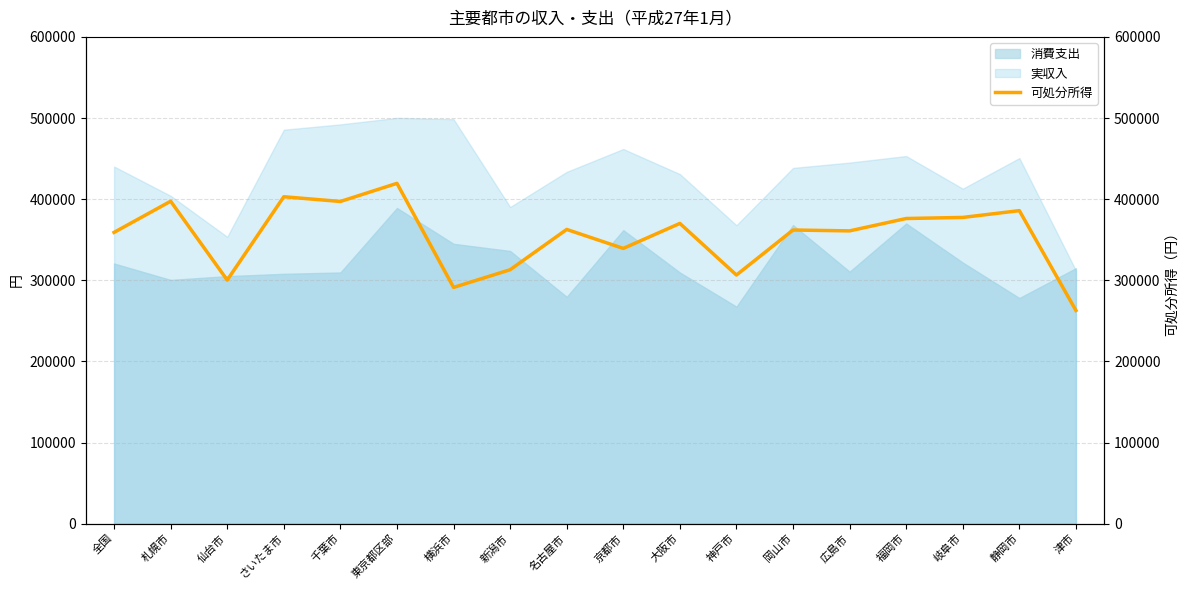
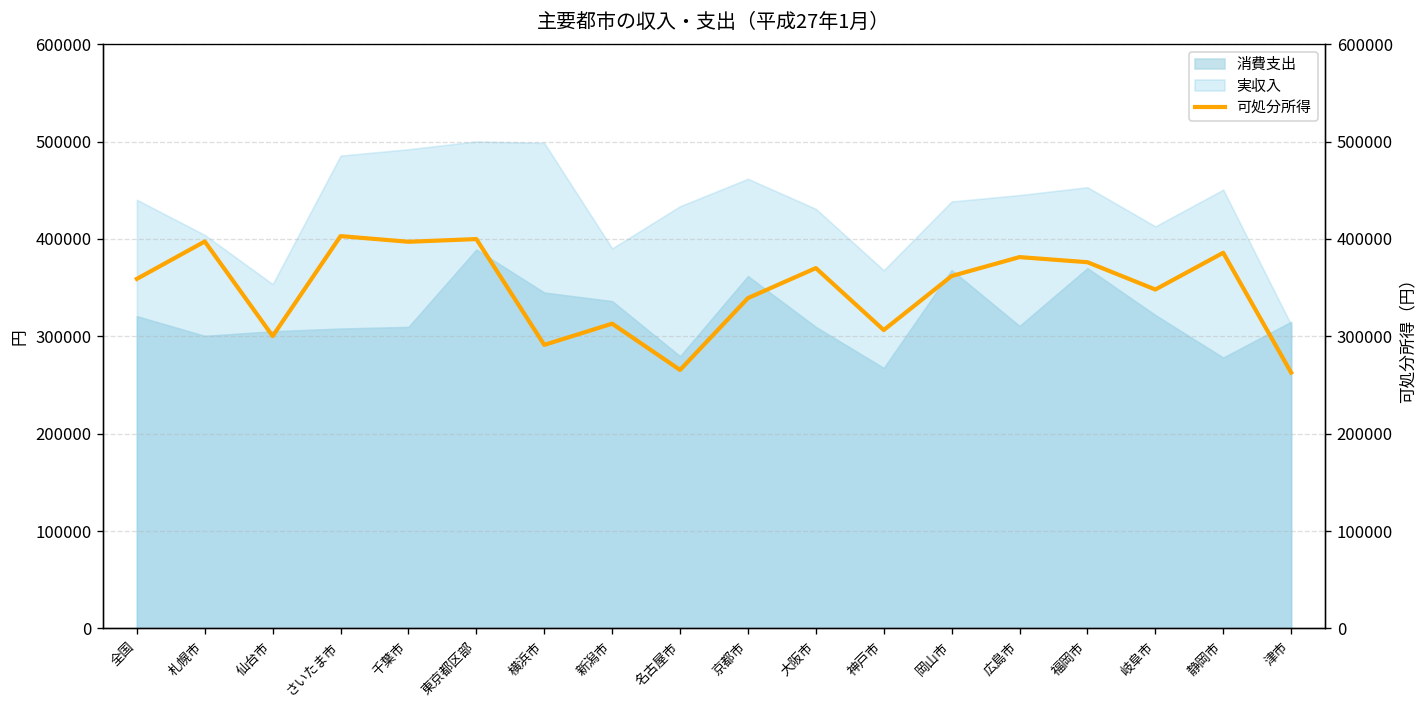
可処分所得, 東京都区部: 420000 -> 400000
可処分所得, 名古屋市: 360000 -> 270000
可処分所得, 広島市: 360000 -> 380000
可処分所得, 岐阜市: 380000 -> 350000
